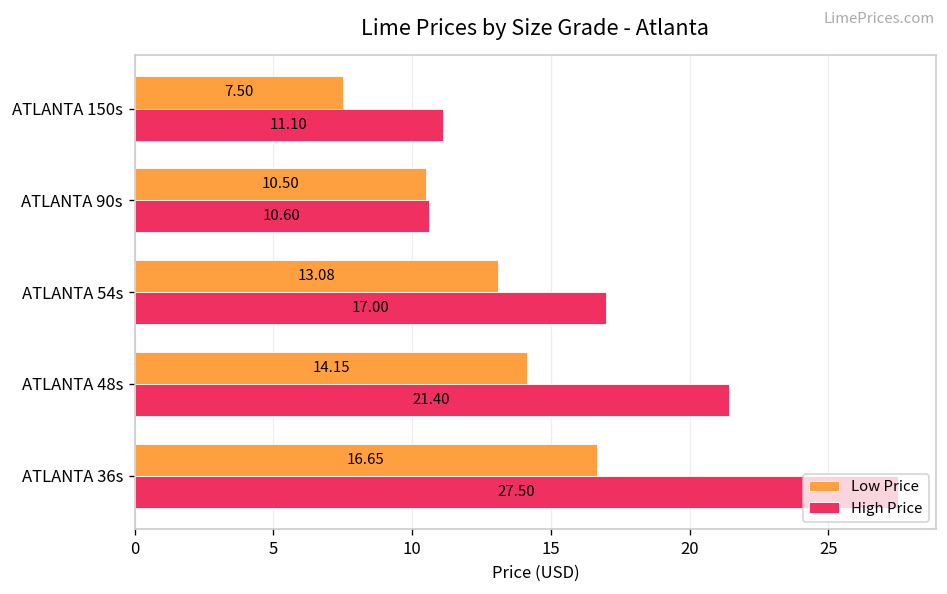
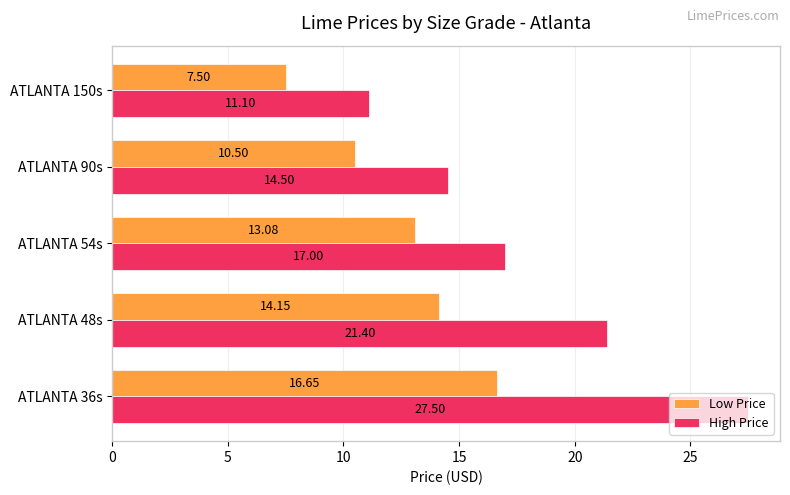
High Price, ATLANTA 90s: 10.60 -> 14.50
